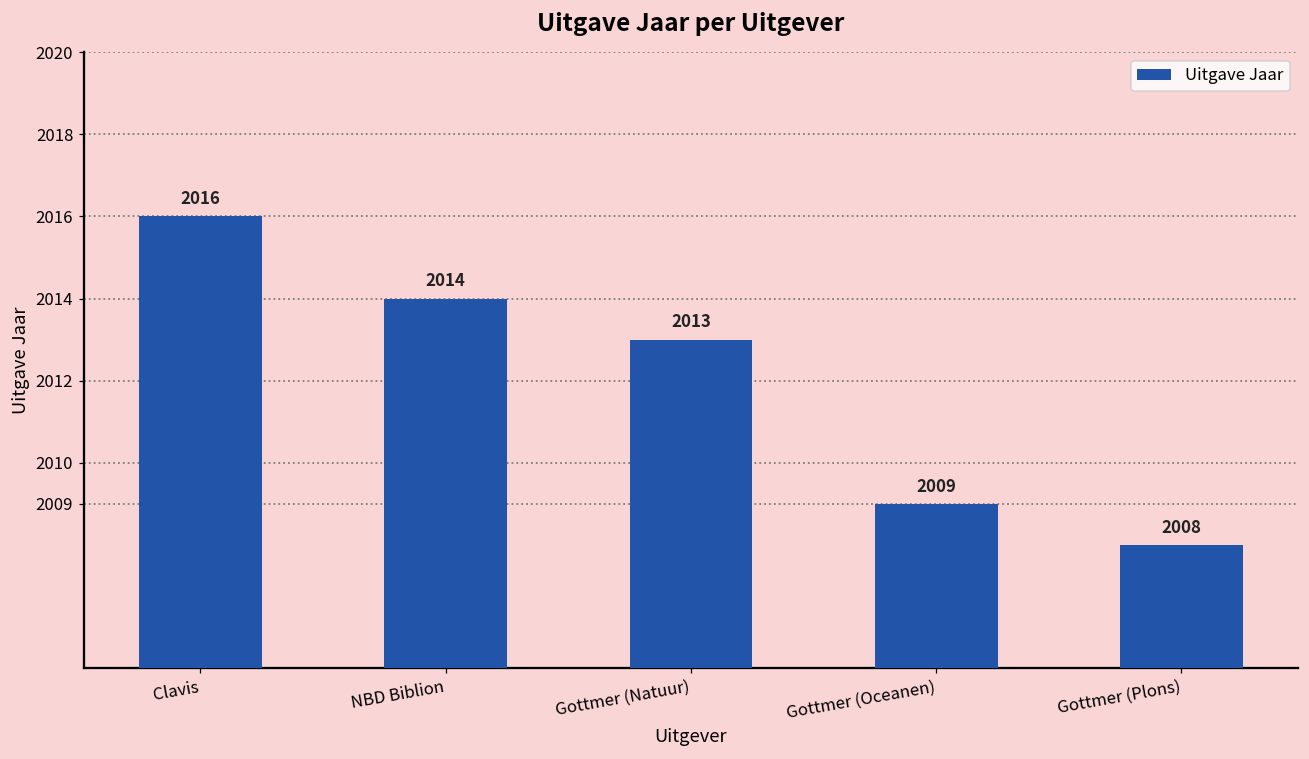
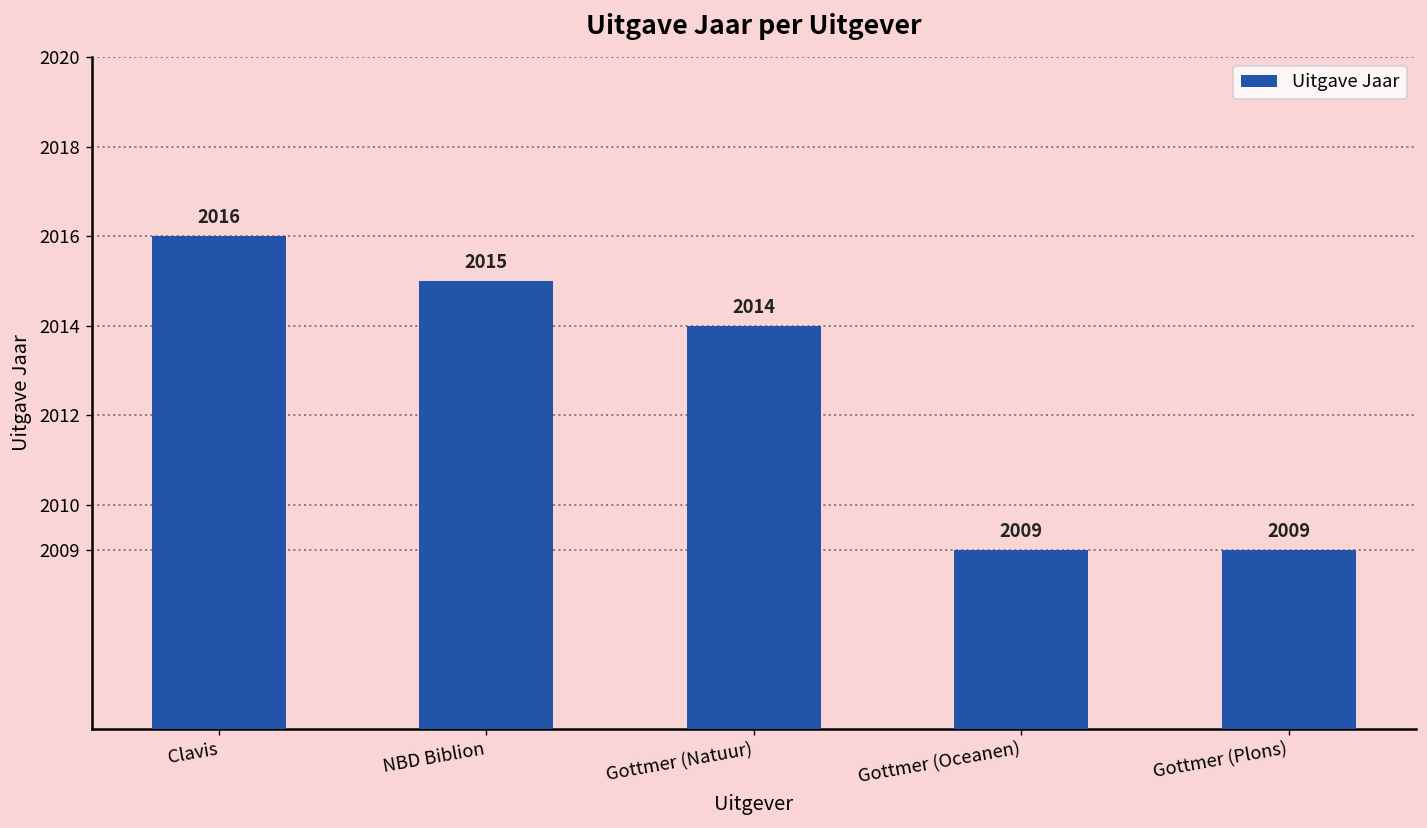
NBD Biblion: 2014 -> 2015
Gottmer (Natuur): 2013 -> 2014
Gottmer (Plons): 2008 -> 2009
